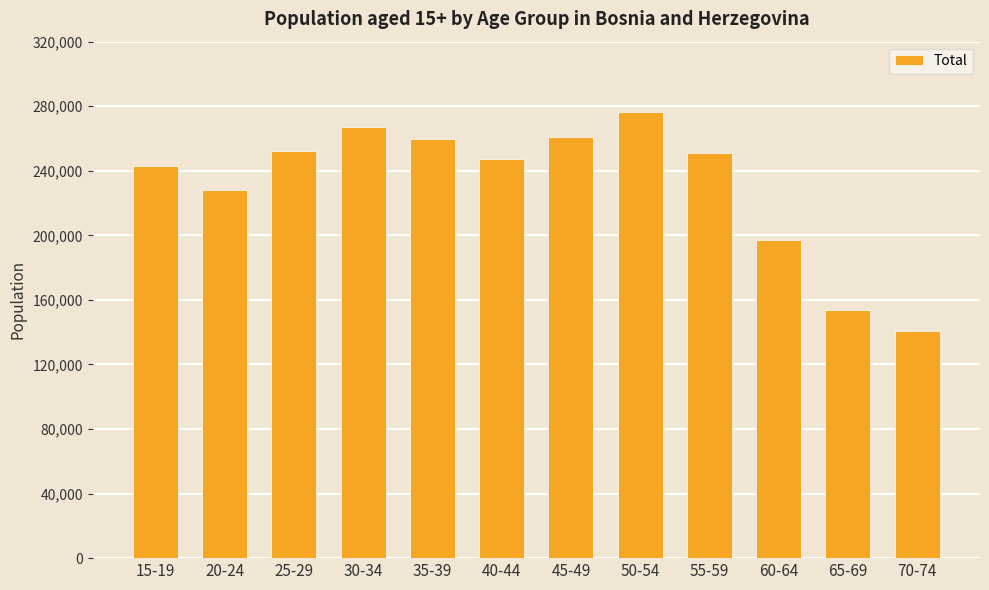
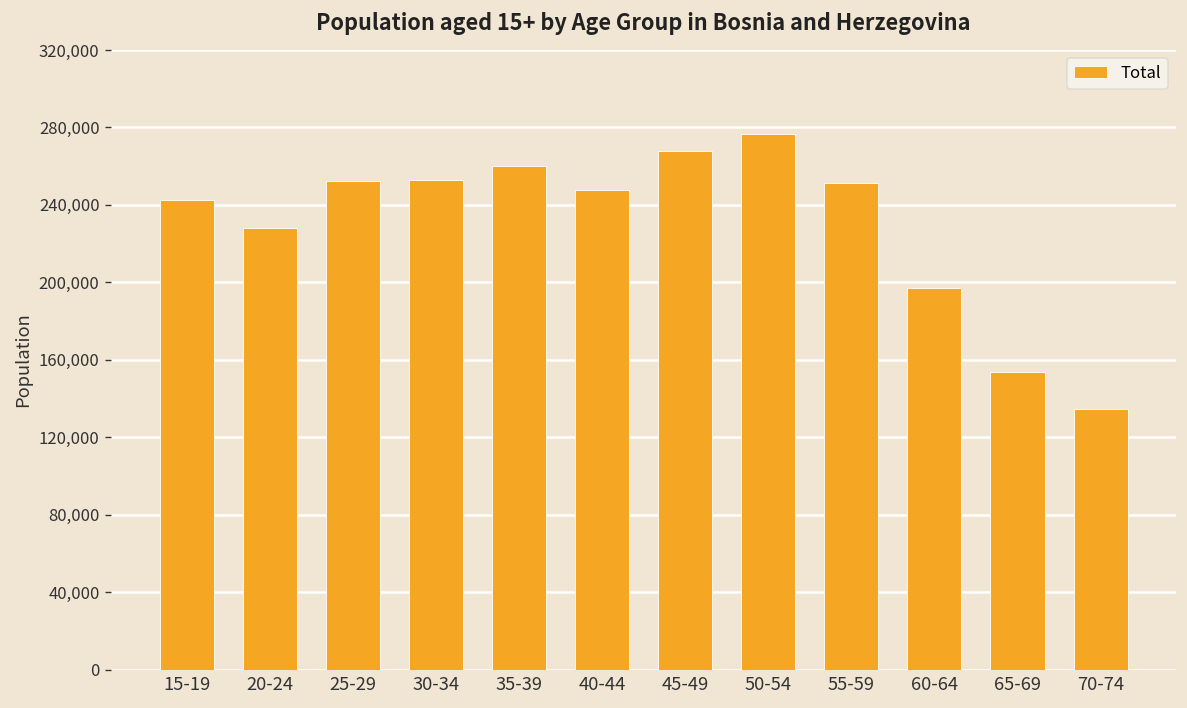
30-34: 267,000 -> 253,000
45-49: 261,000 -> 268,000
70-74: 140,000 -> 135,000
